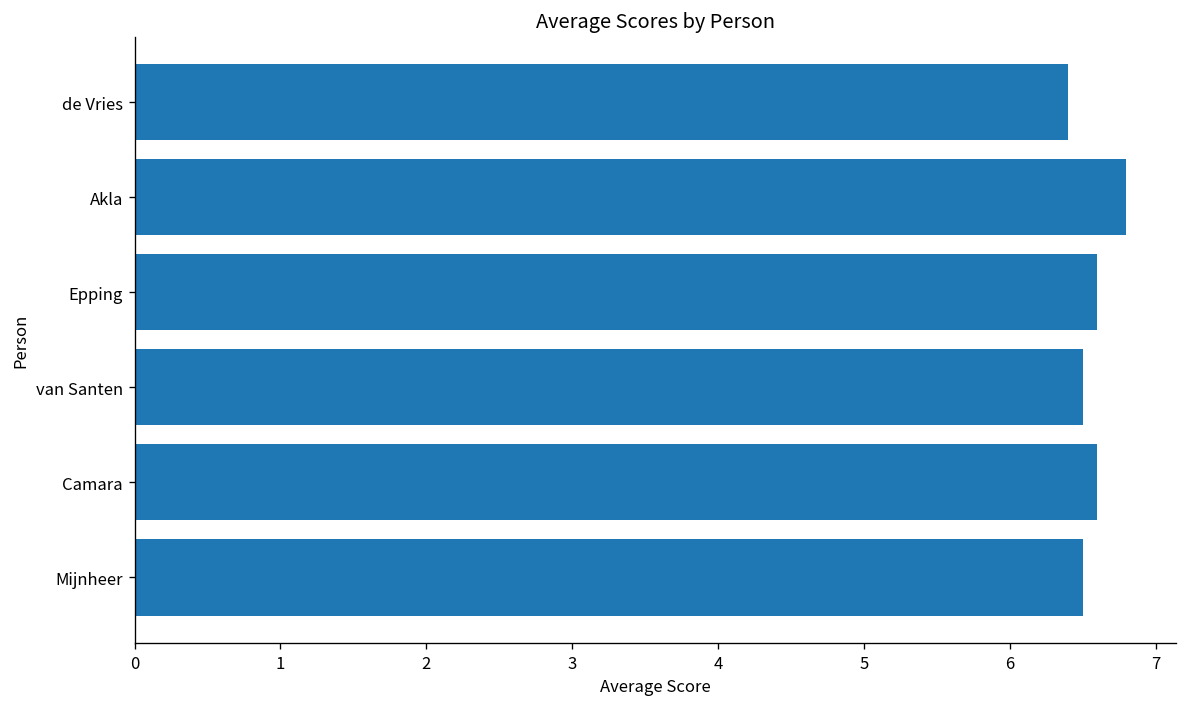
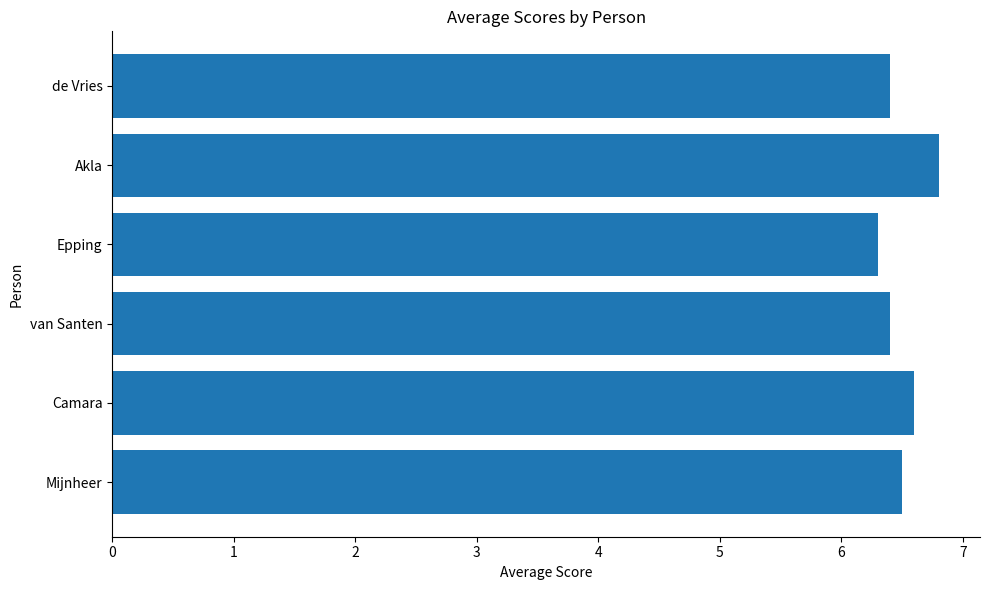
Epping: 6.6 -> 6.3
van Santen: 6.5 -> 6.4
